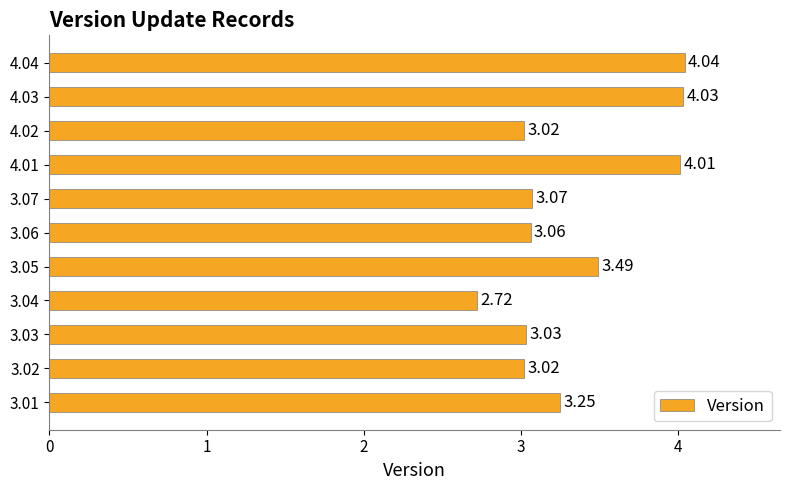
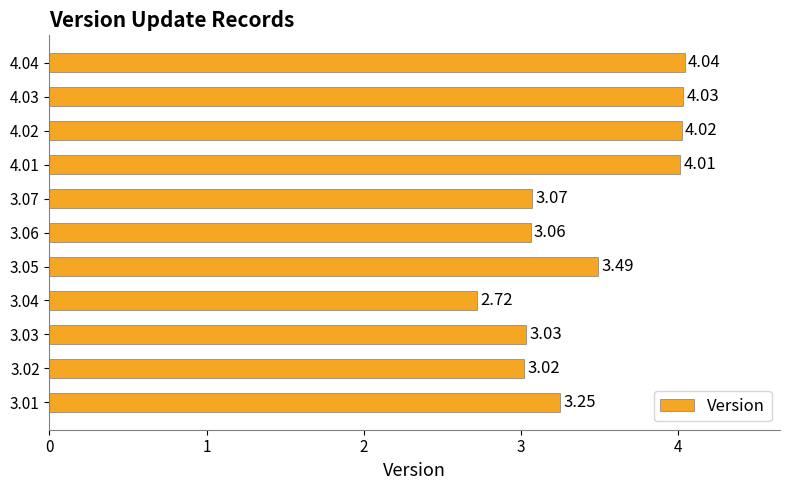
4.02: 3.02 -> 4.02
